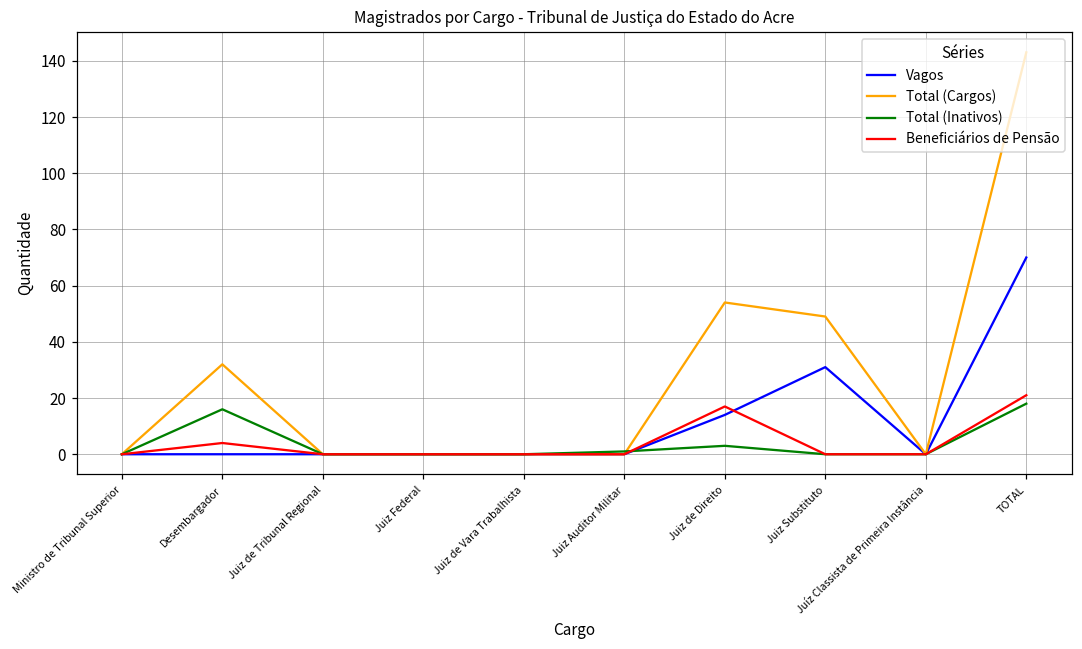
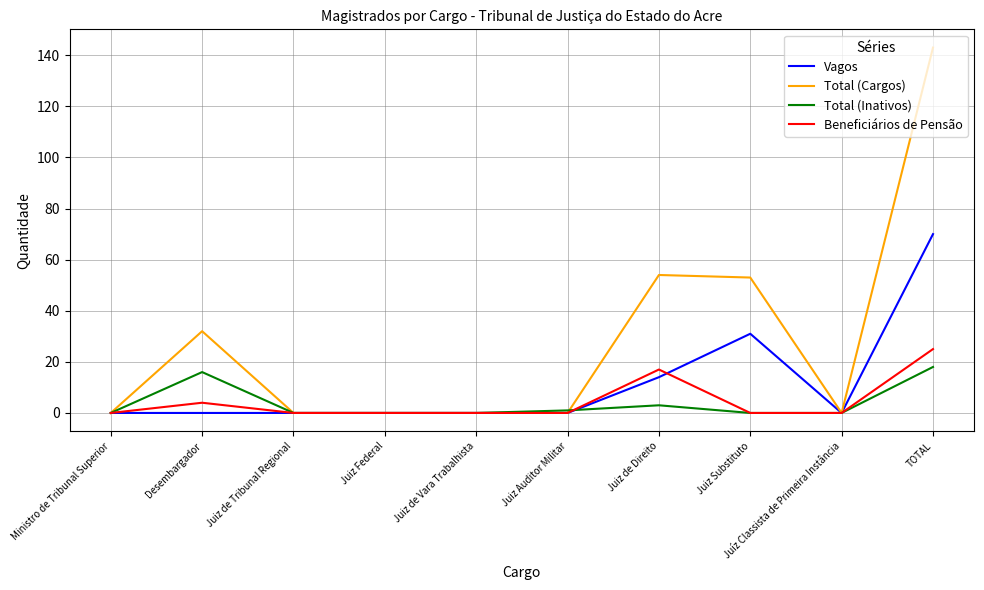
Total (Cargos), Juiz Substituto: 49 -> 53
Beneficiários de Pensão, TOTAL: 21 -> 25
